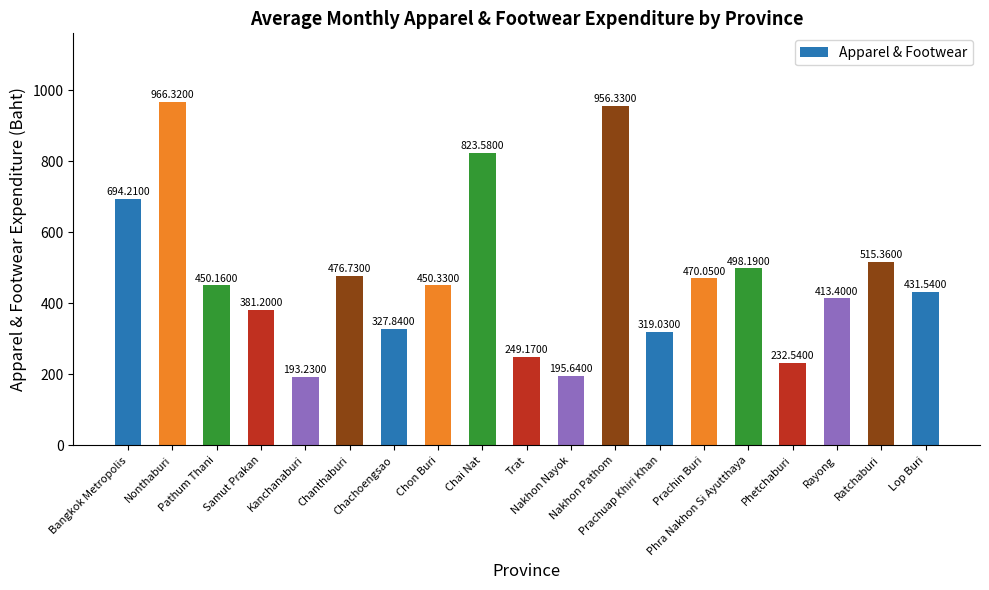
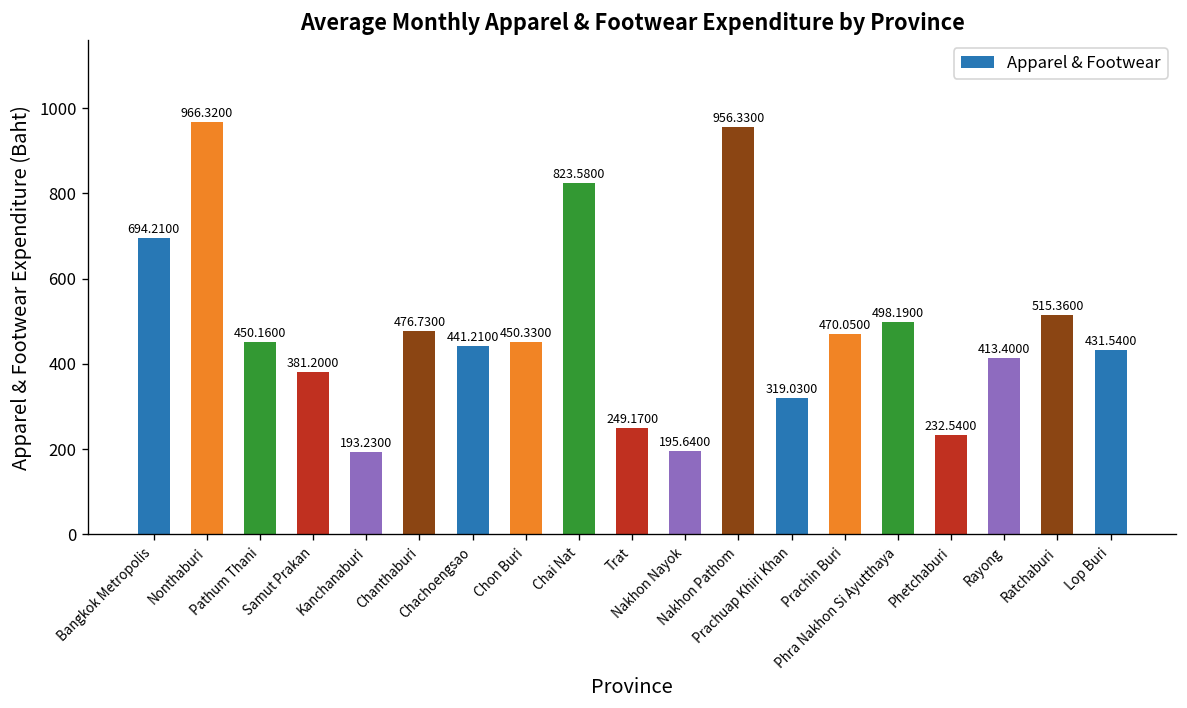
Chachoengsao: 327.8400 -> 441.2100
